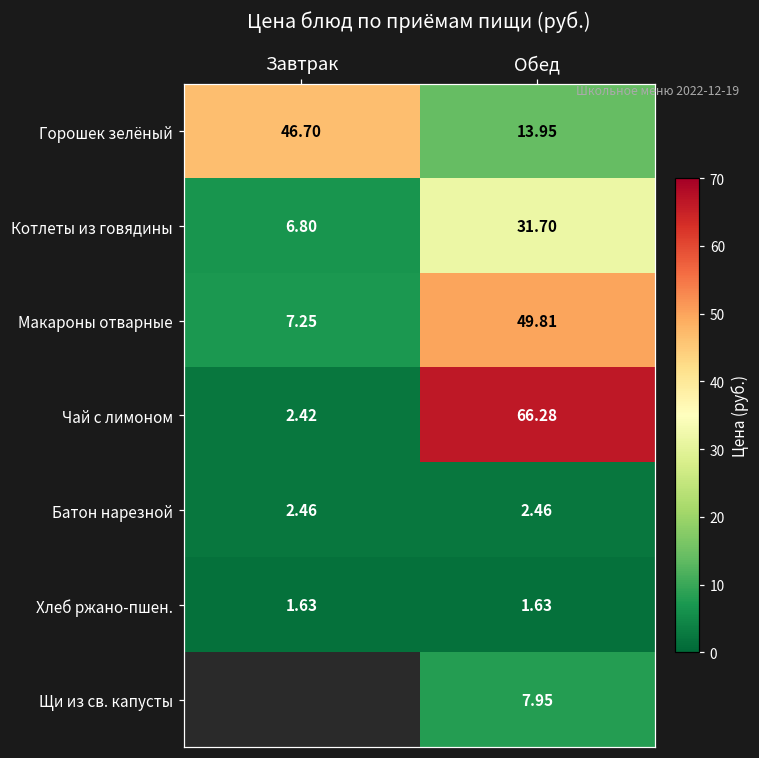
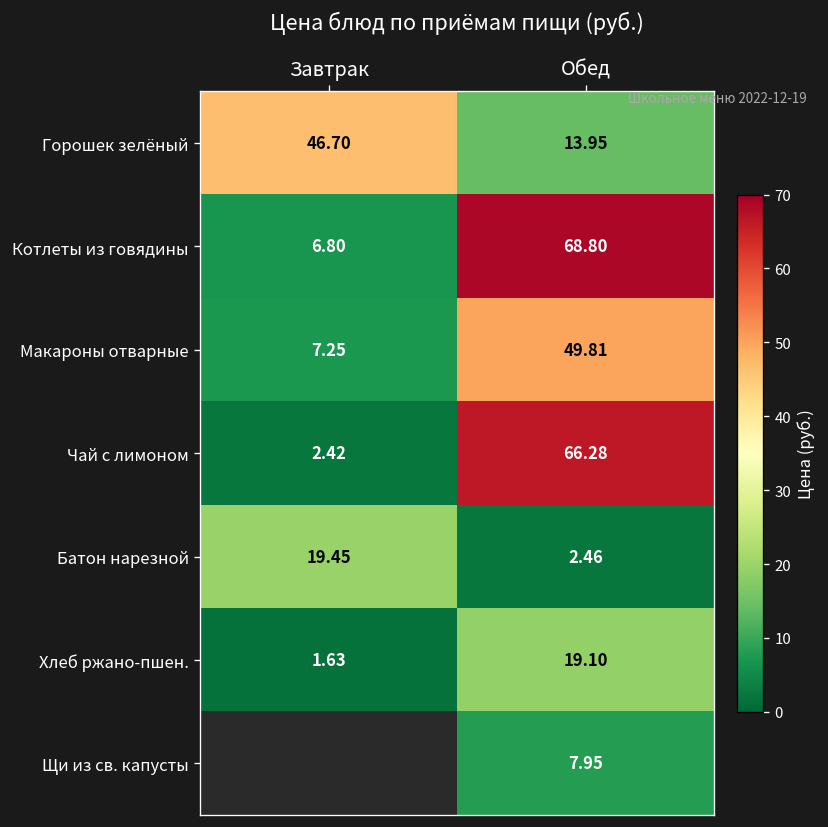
Котлеты из говядины, Обед: 31.70 -> 68.80
Батон нарезной, Завтрак: 2.46 -> 19.45
Хлеб ржано-пшен., Обед: 1.63 -> 19.10
